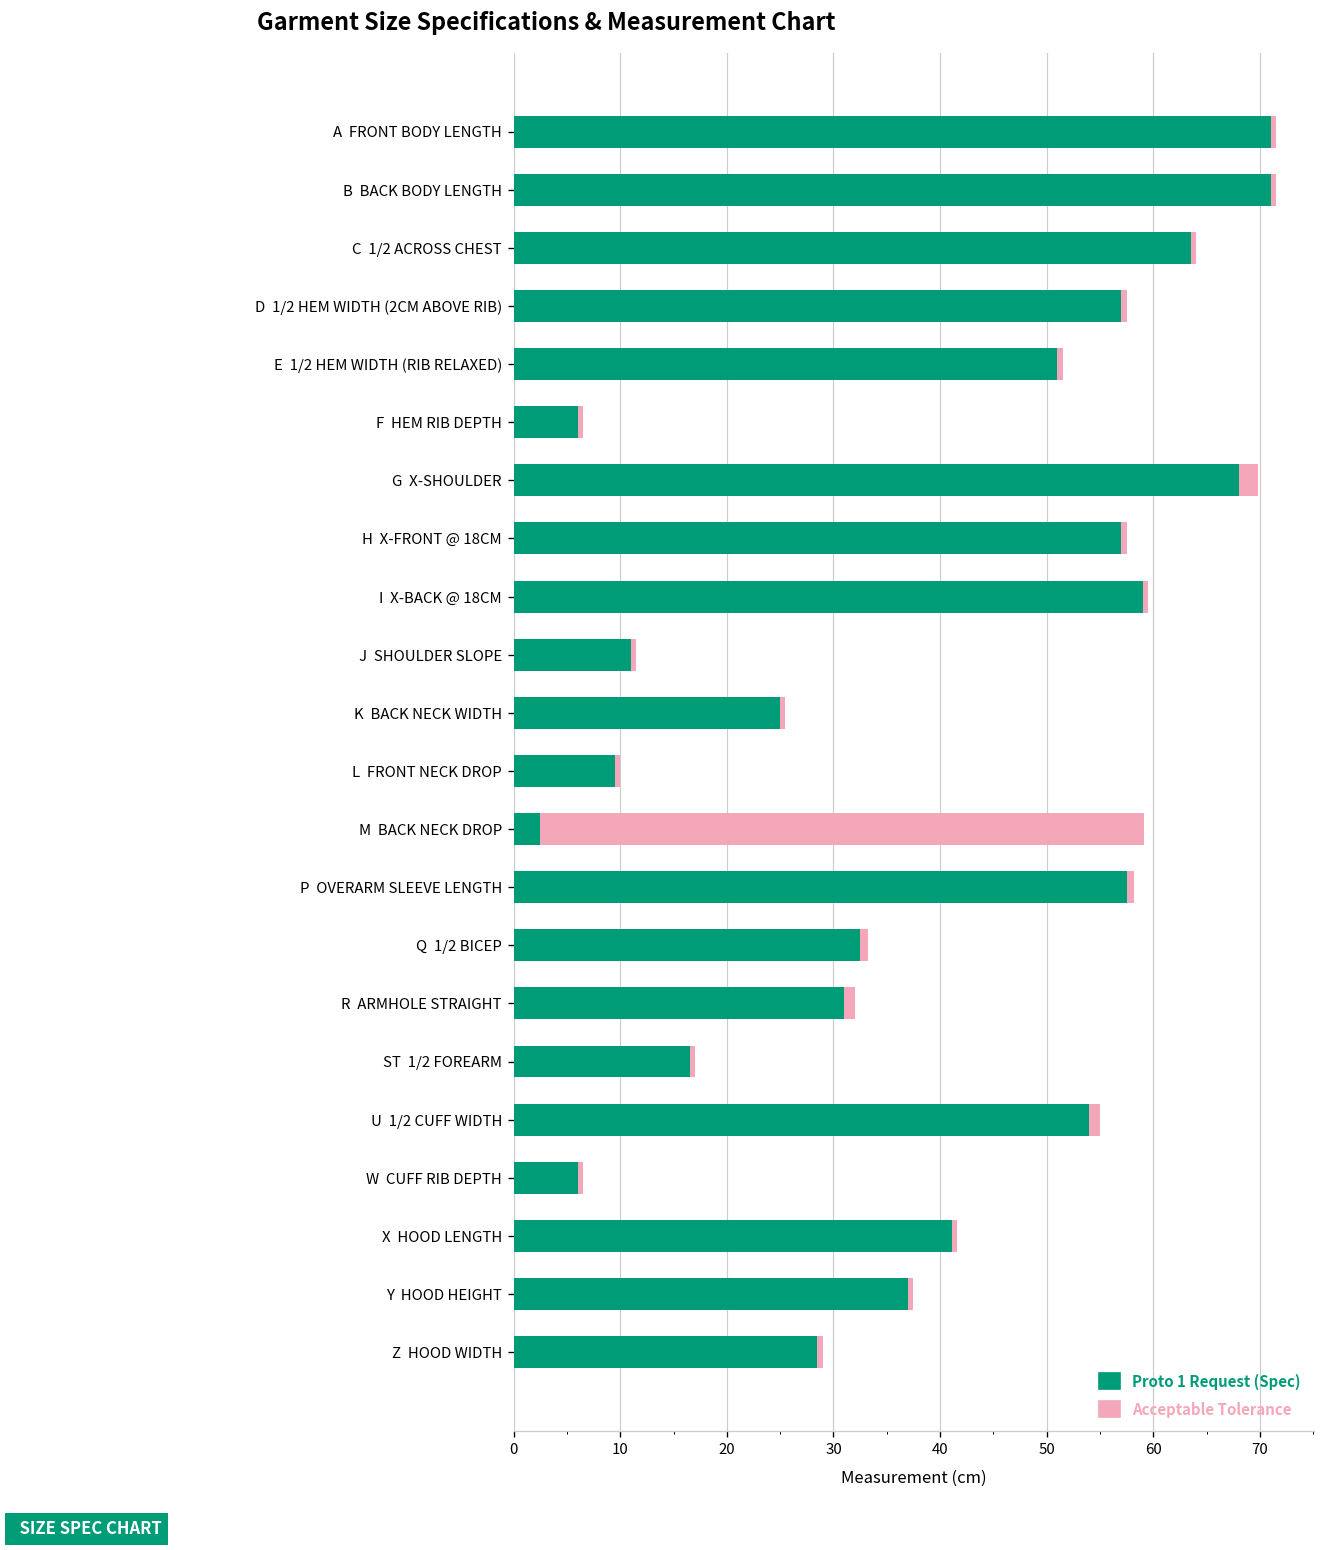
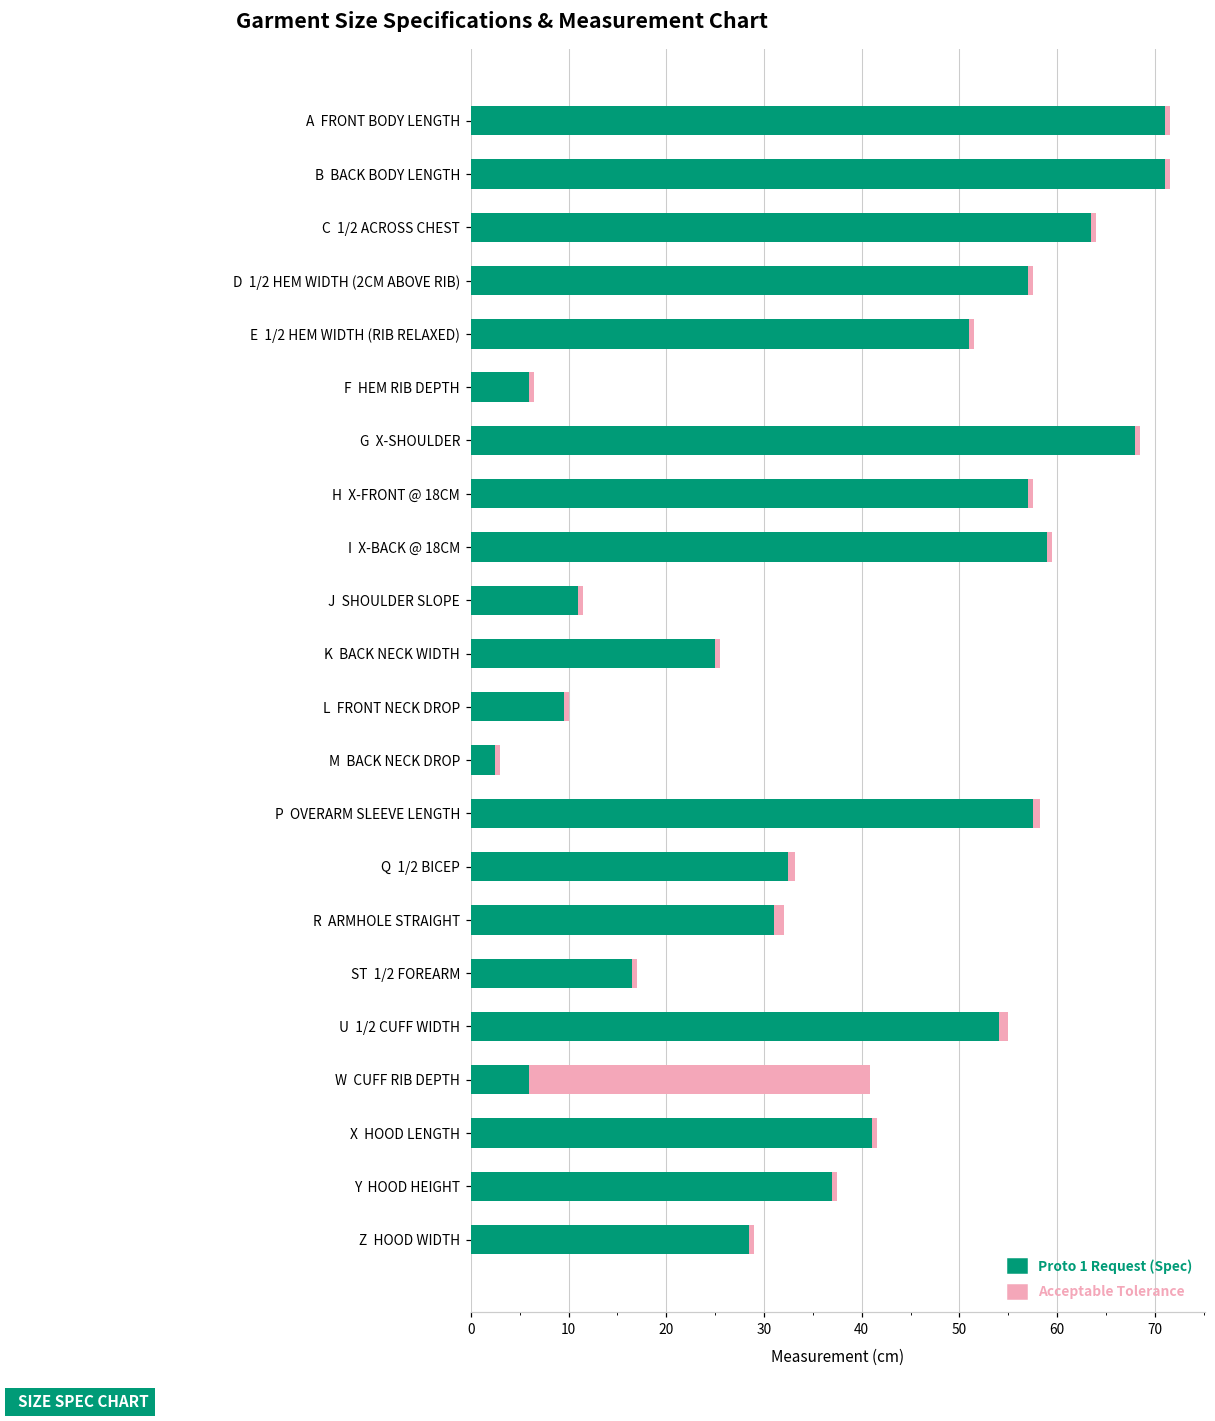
Acceptable Tolerance, G X-SHOULDER: 2 -> 1
Acceptable Tolerance, M BACK NECK DROP: 57 -> 1
Acceptable Tolerance, W CUFF RIB DEPTH: 1 -> 35
